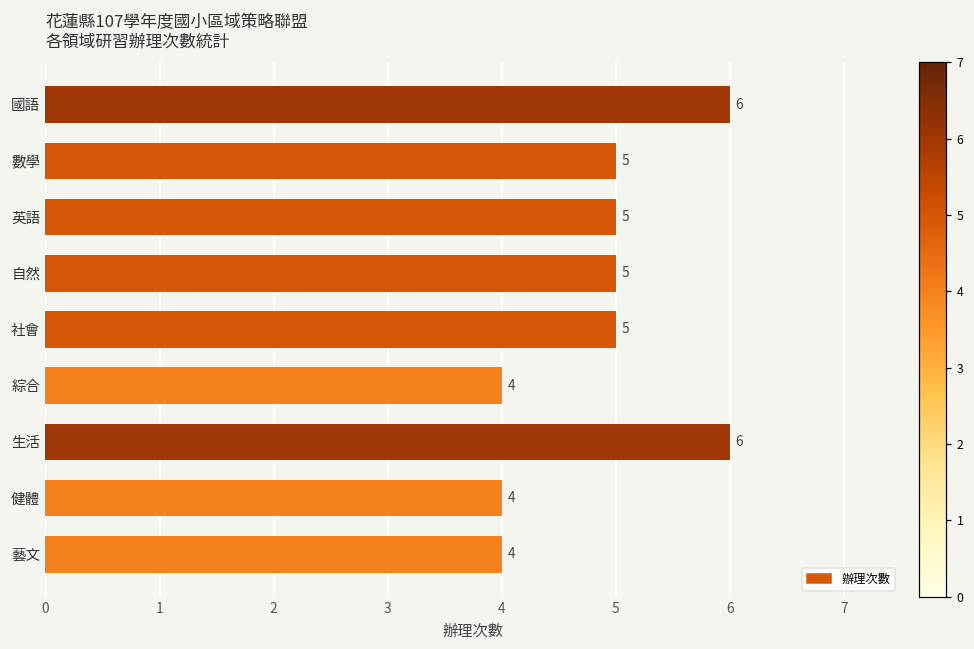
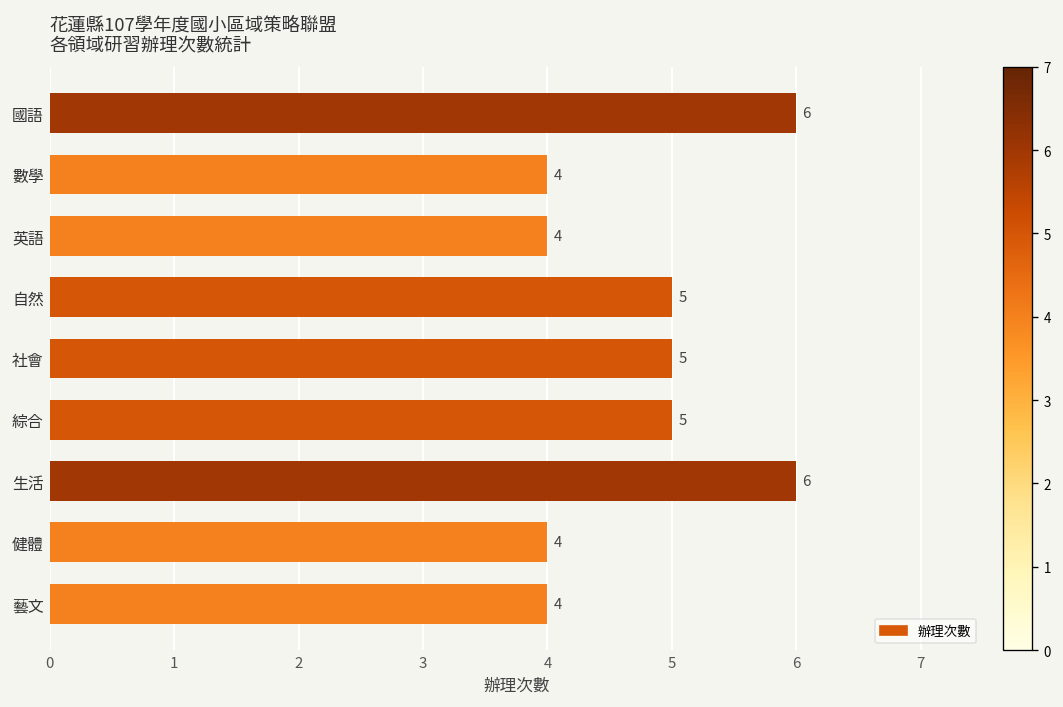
數學: 5 -> 4
英語: 5 -> 4
綜合: 4 -> 5
